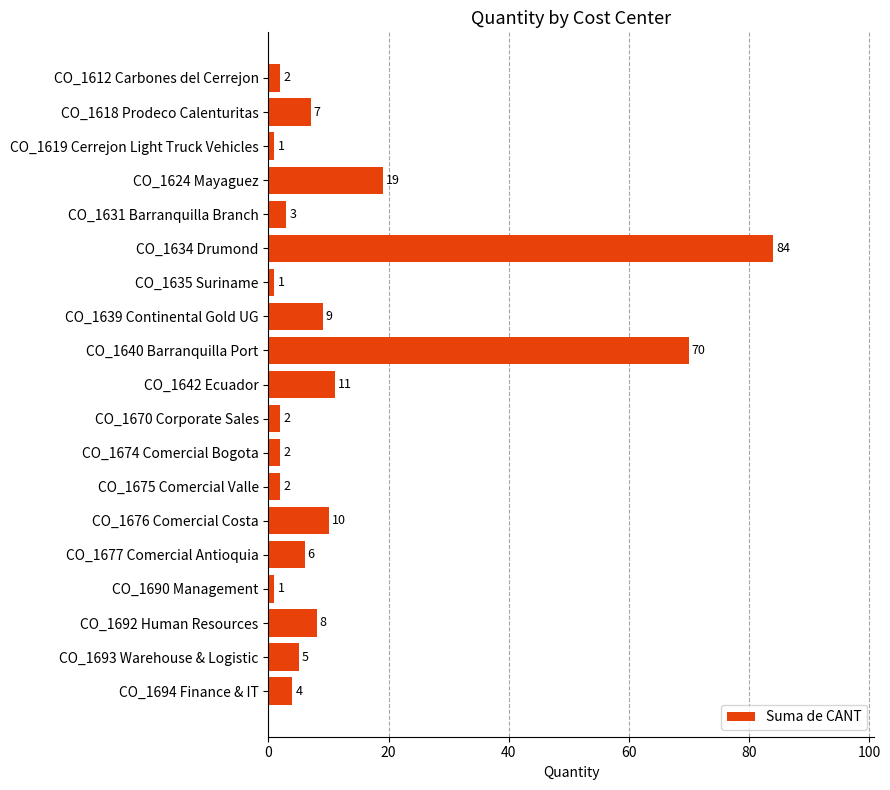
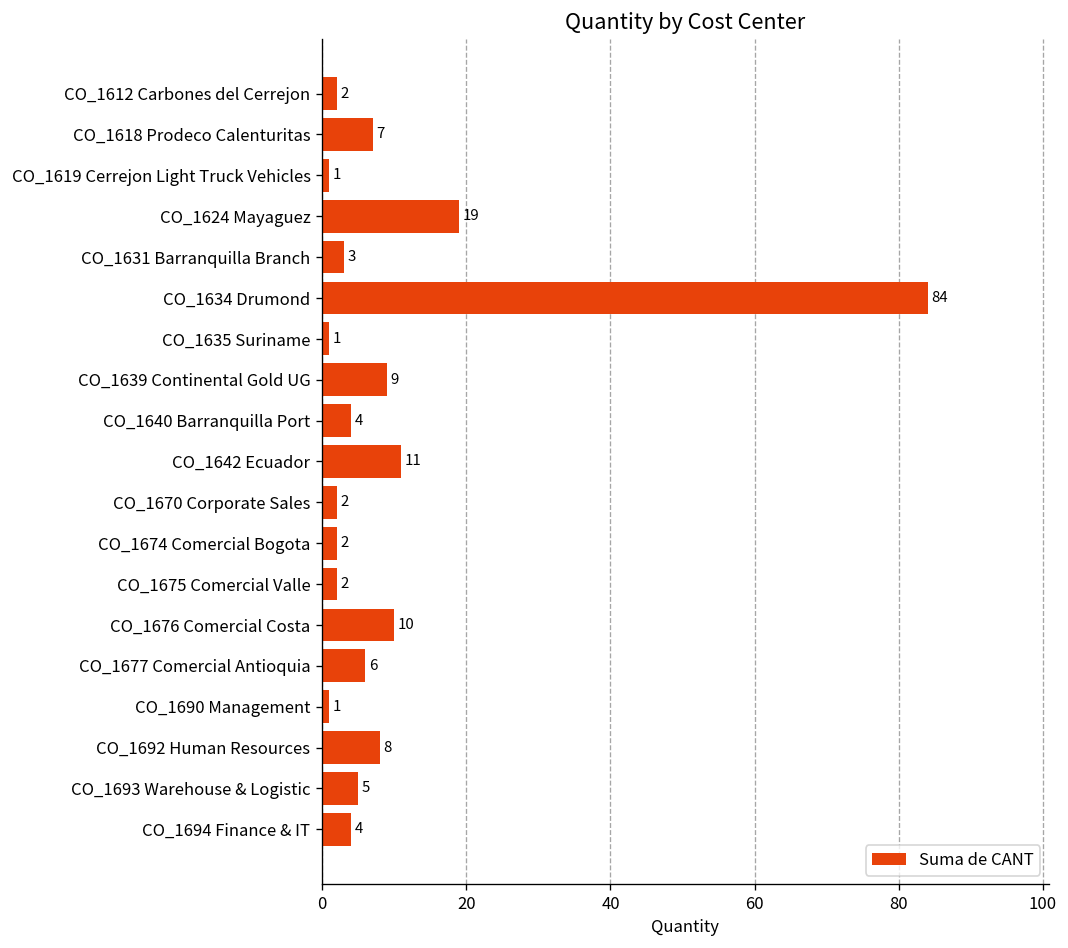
CO_1640 Barranquilla Port: 70 -> 4
